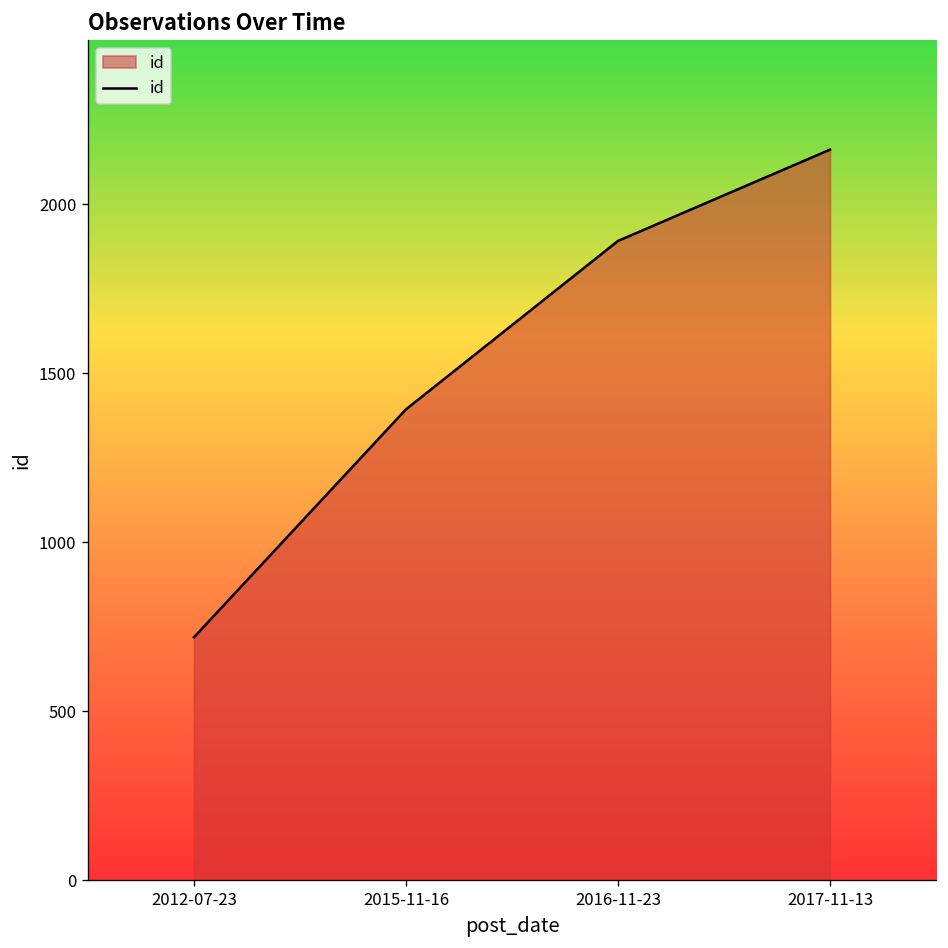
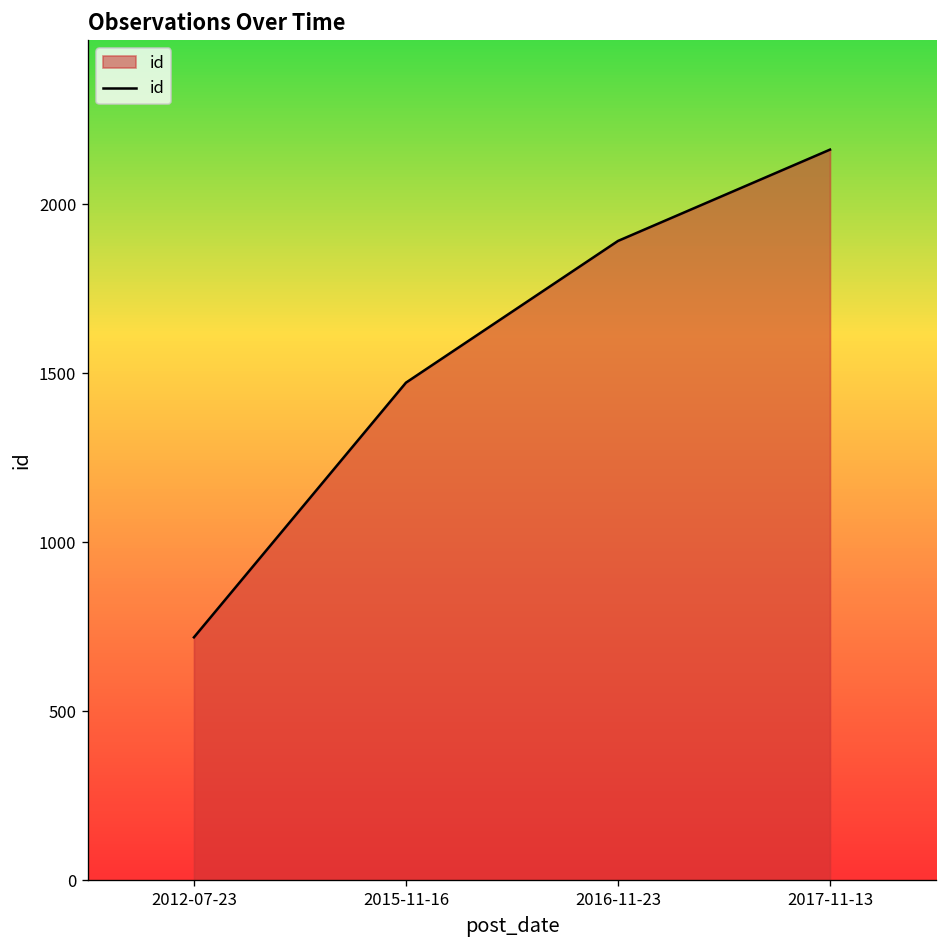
2015-11-16: 1390 -> 1470
